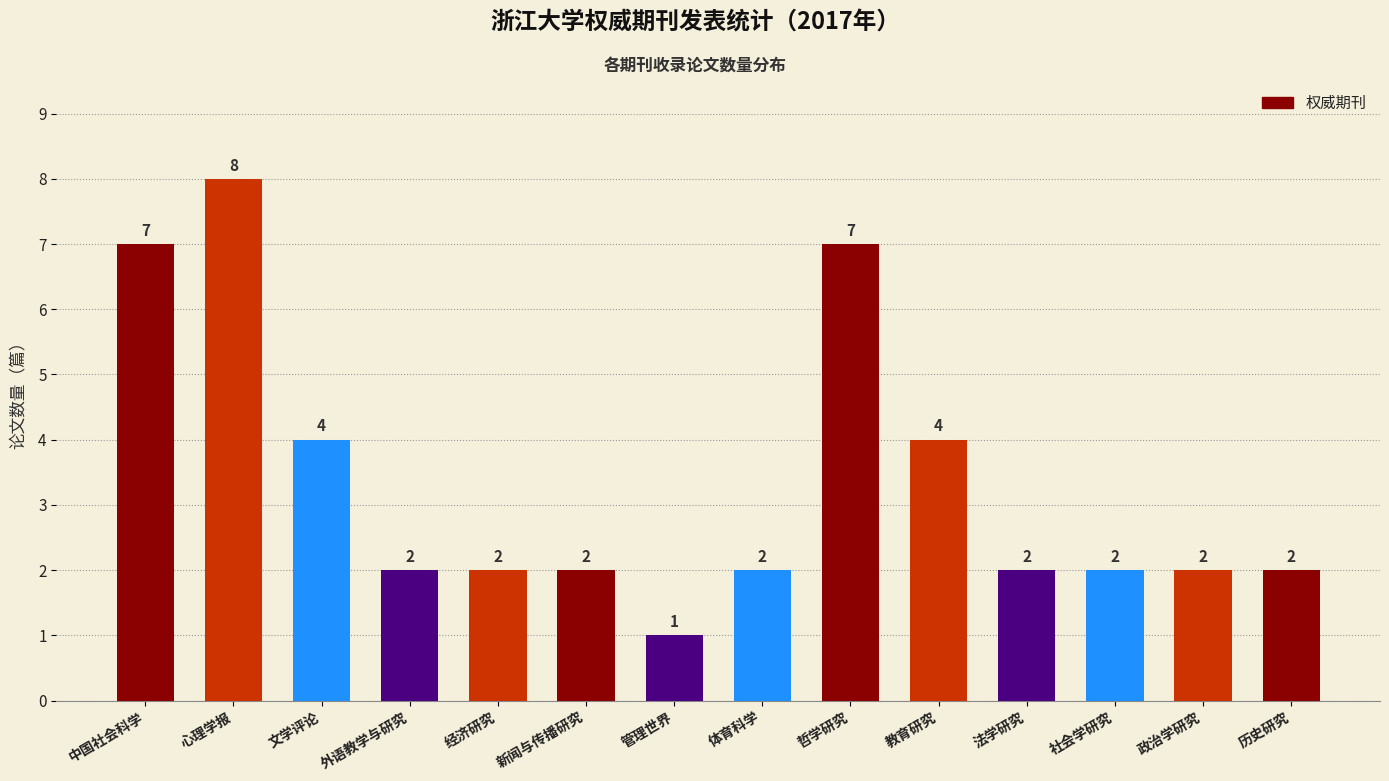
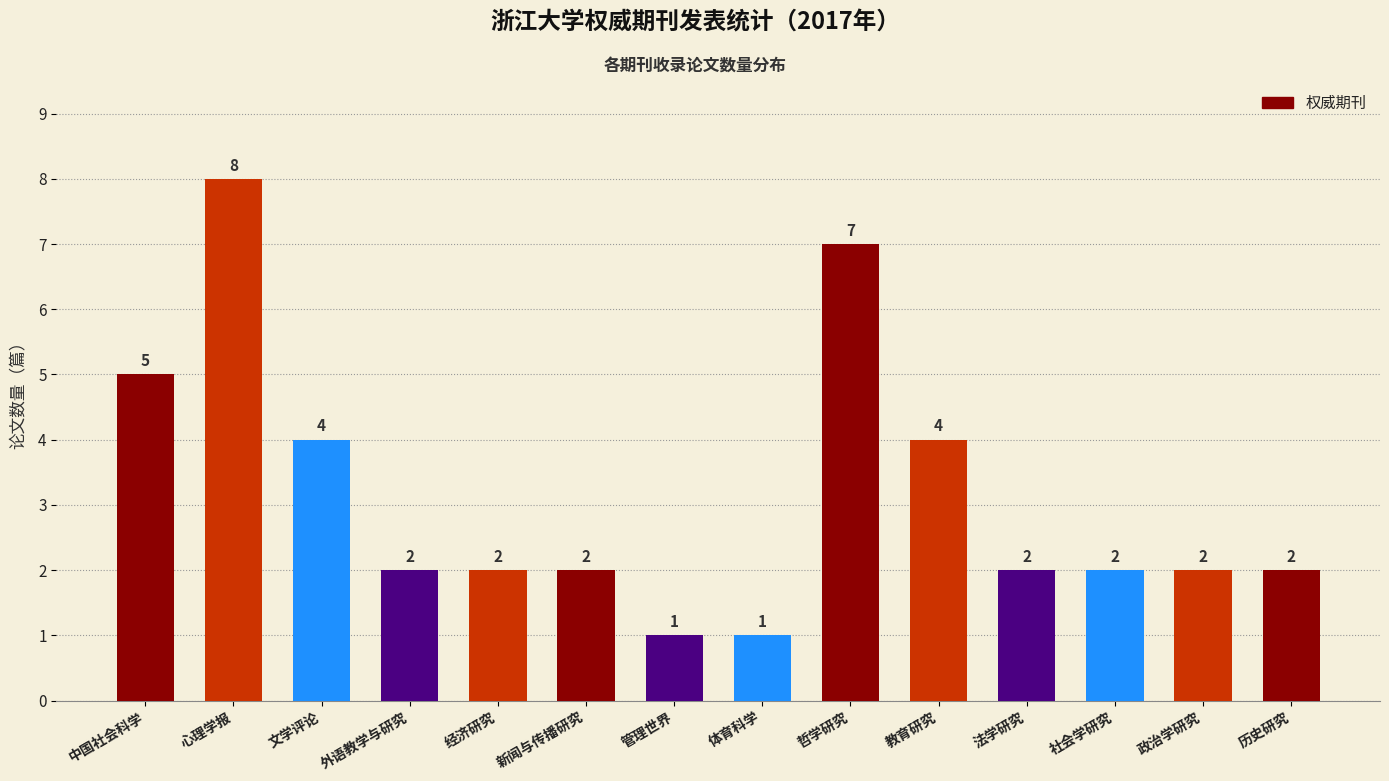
中国社会科学: 7 -> 5
体育科学: 2 -> 1
